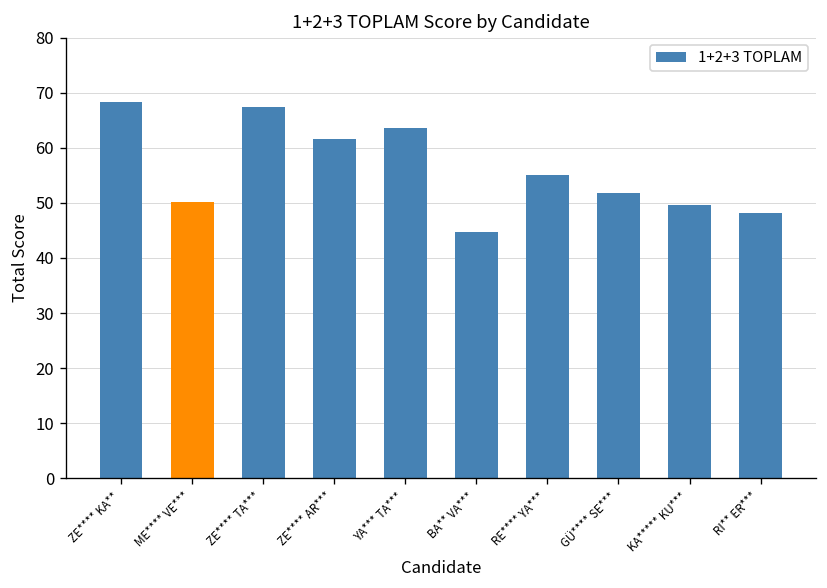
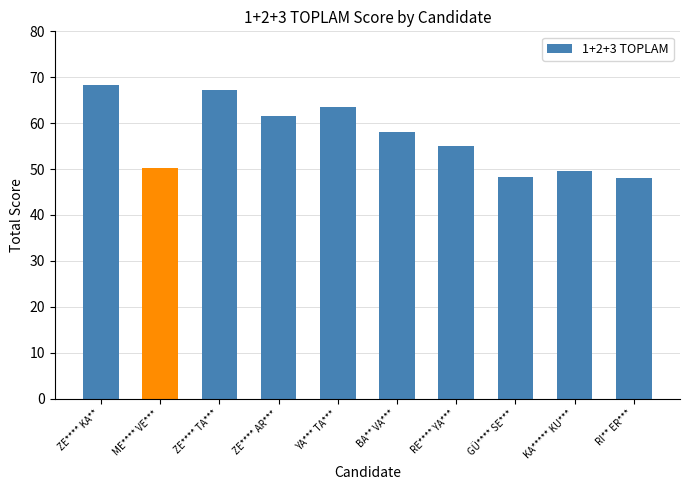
BA** VA***: 45 -> 58
GÜ**** SE***: 52 -> 48
